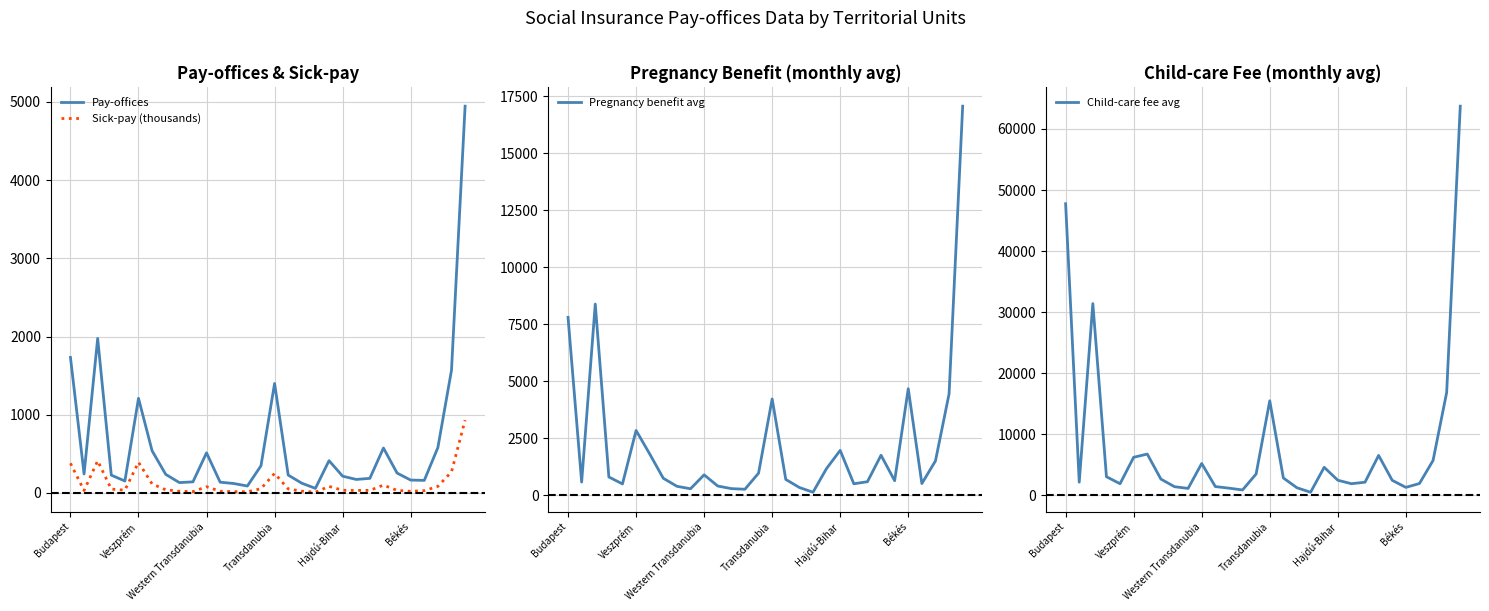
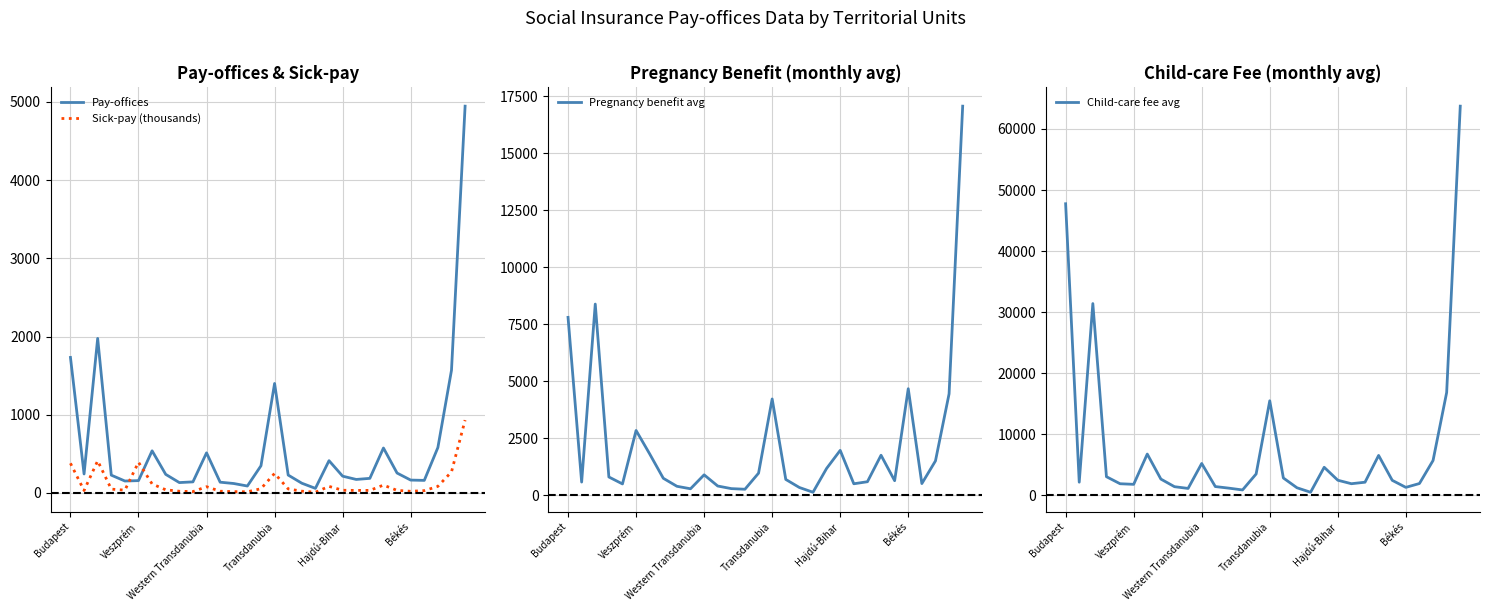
Pay-offices & Sick-pay, Pay-offices, Veszprém: 1200 -> 200
Child-care Fee (monthly avg), Veszprém: 6000 -> 2000
